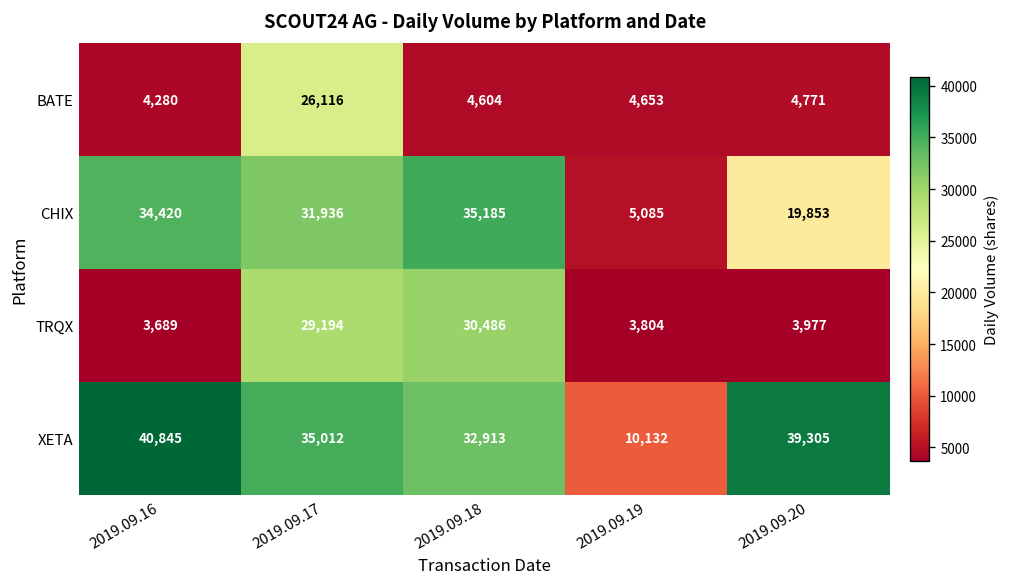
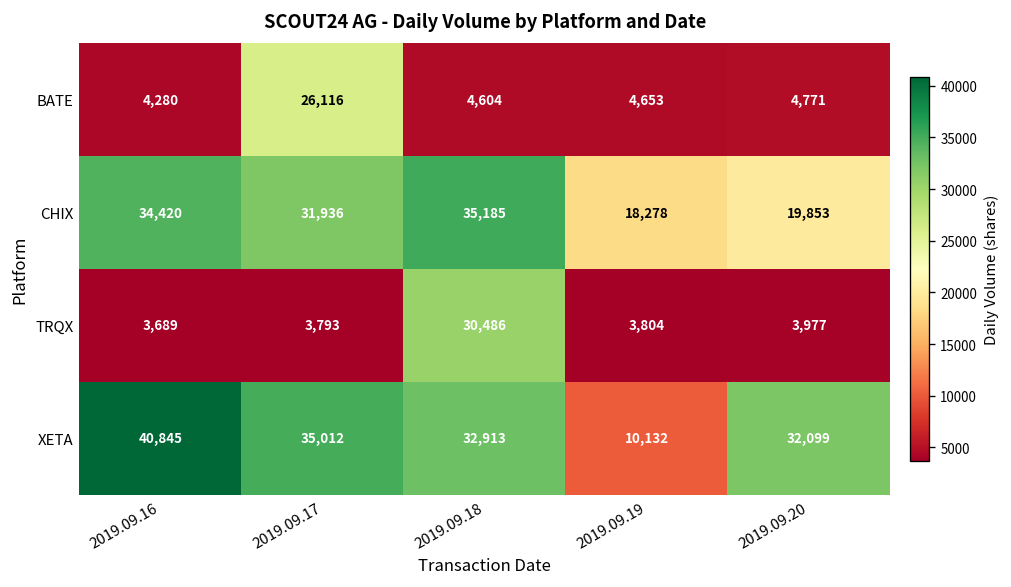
CHIX, 2019.09.19: 5,085 -> 18,278
TRQX, 2019.09.17: 29,194 -> 3,793
XETA, 2019.09.20: 39,305 -> 32,099
